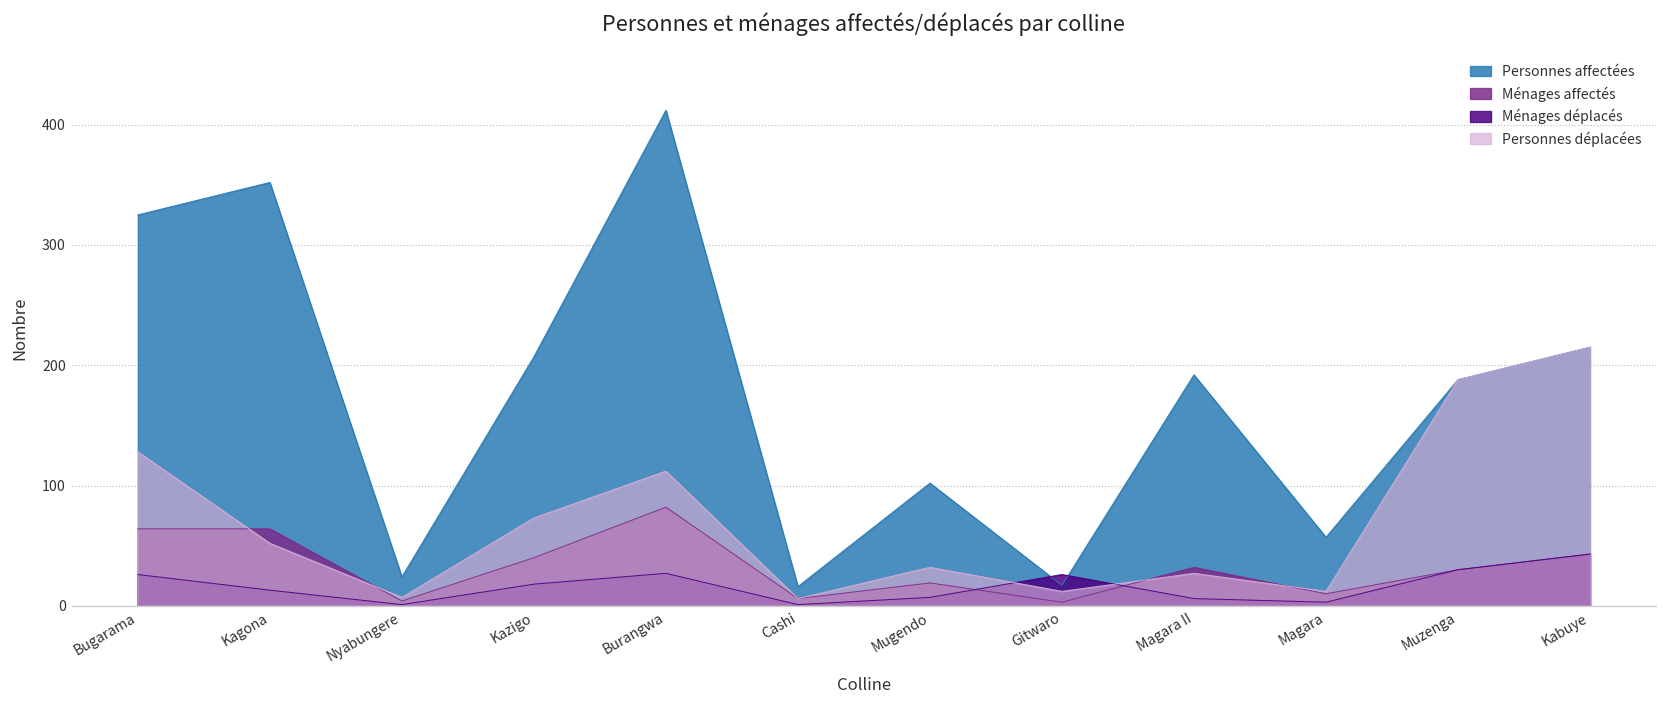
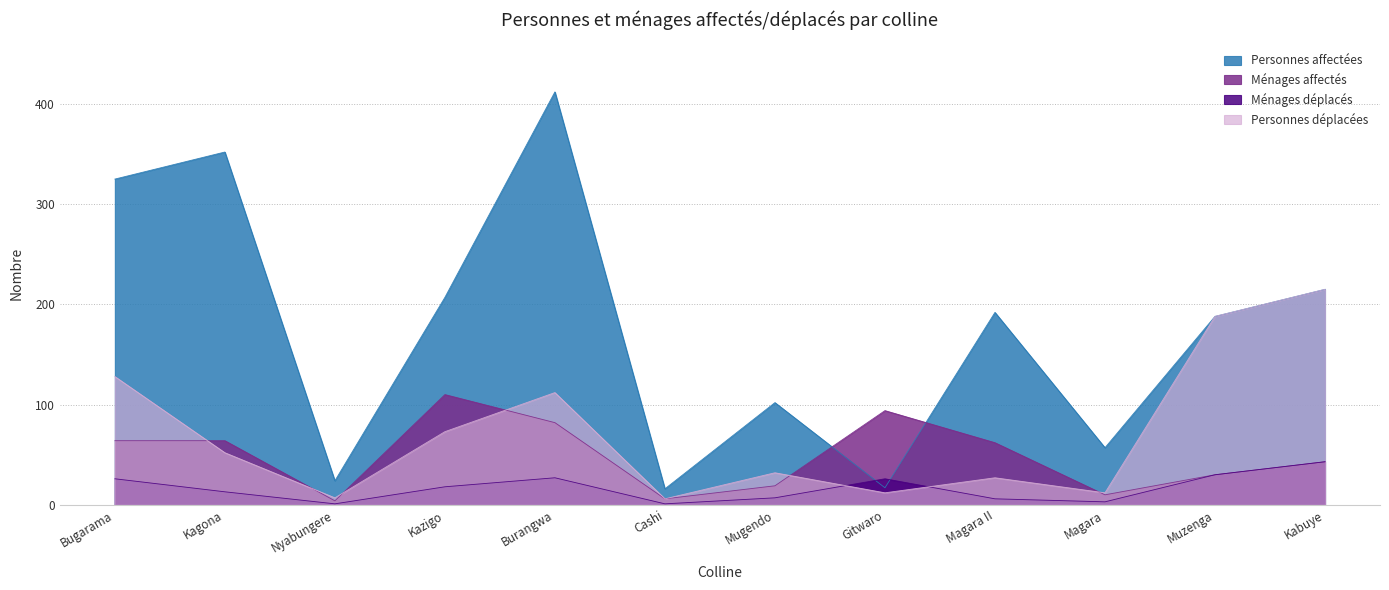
Ménages affectés, Kazigo: 40 -> 110
Ménages affectés, Gitwaro: 3 -> 94
Ménages affectés, Magara II: 32 -> 62
